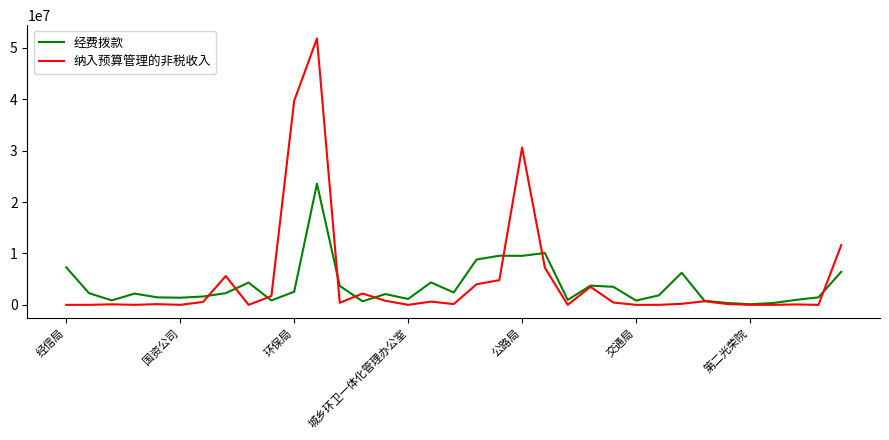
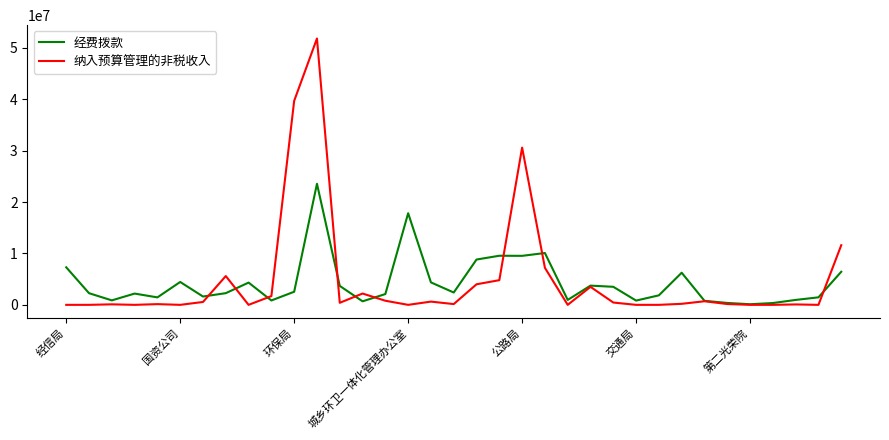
经费拨款, 国资公司: 1000000 -> 4000000
经费拨款, 城乡环卫一体化管理办公室: 1000000 -> 18000000
